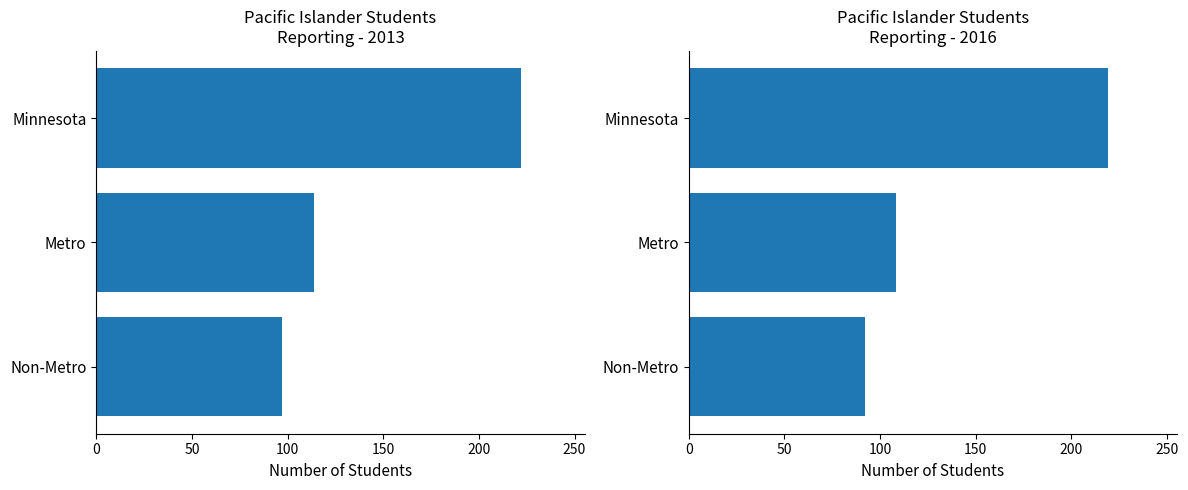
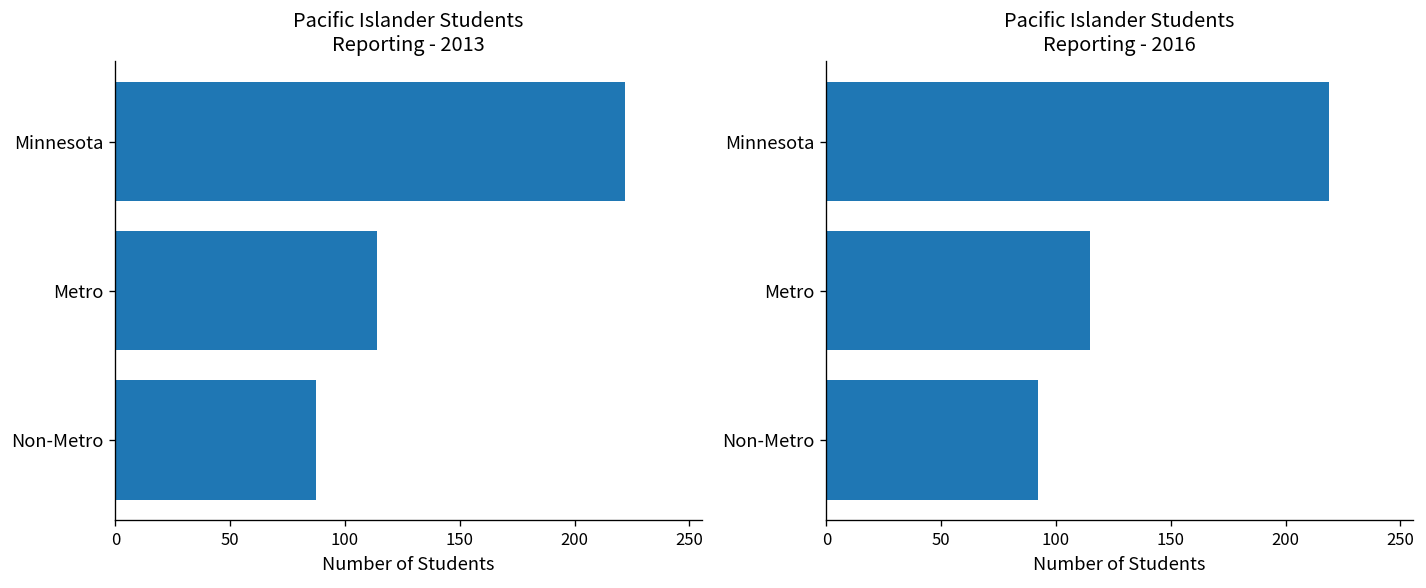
Pacific Islander Students Reporting - 2013, Non-Metro: 97 -> 87
Pacific Islander Students Reporting - 2016, Metro: 108 -> 115
